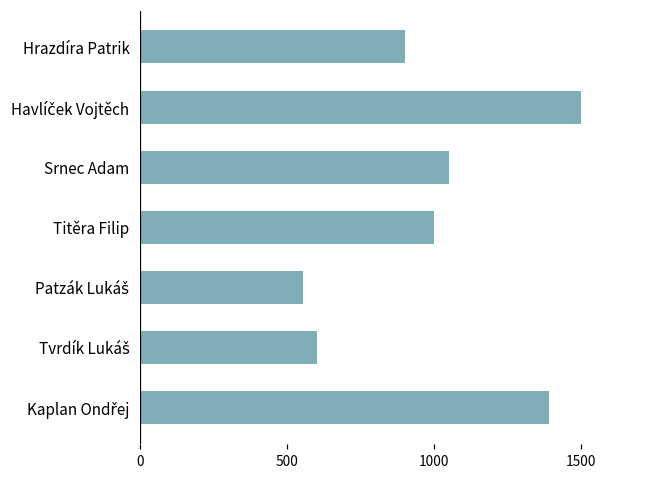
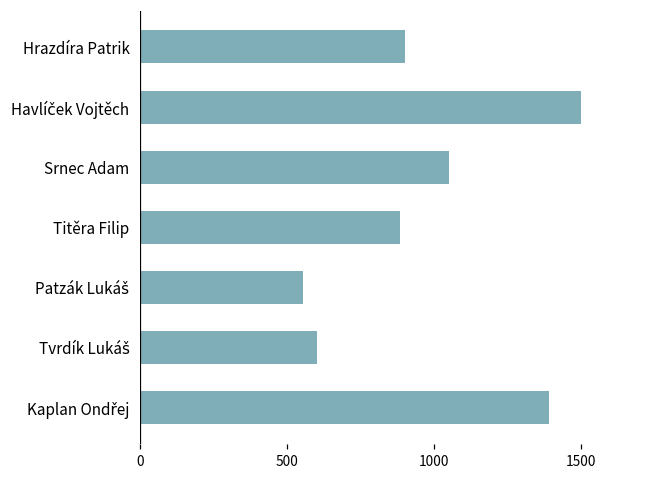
Titěra Filip: 1000 -> 880
